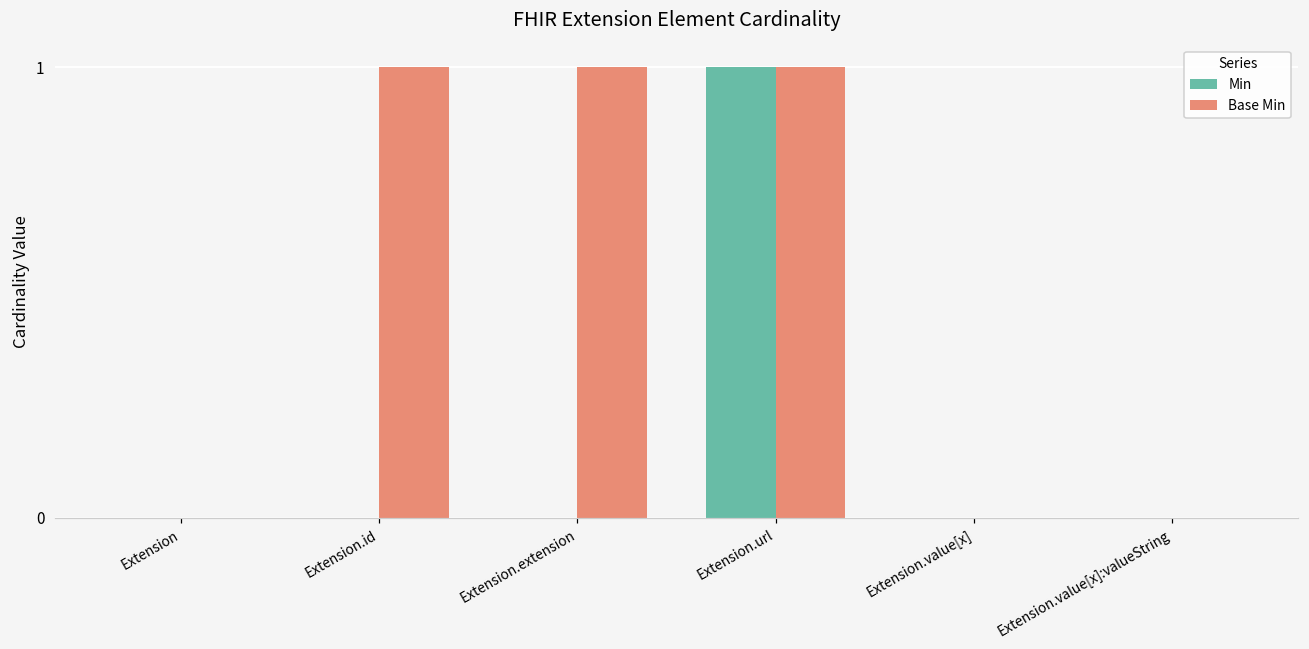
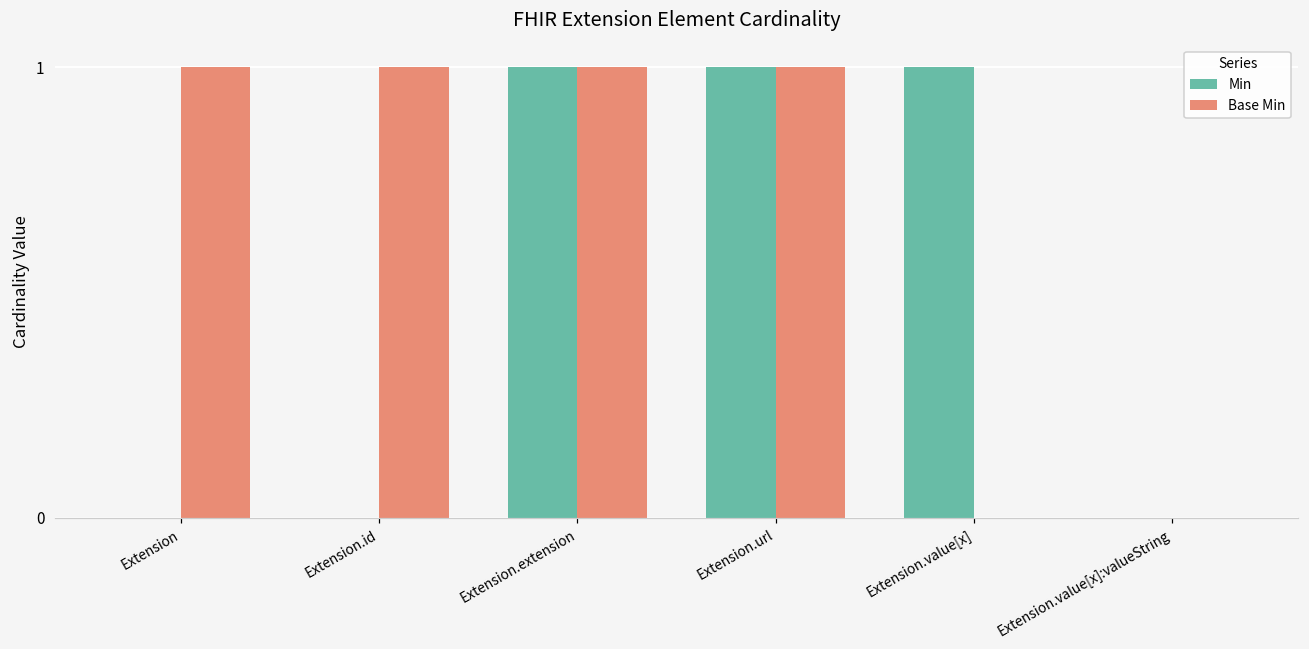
Base Min, Extension: 0 -> 1
Min, Extension.extension: 0 -> 1
Min, Extension.value[x]: 0 -> 1
